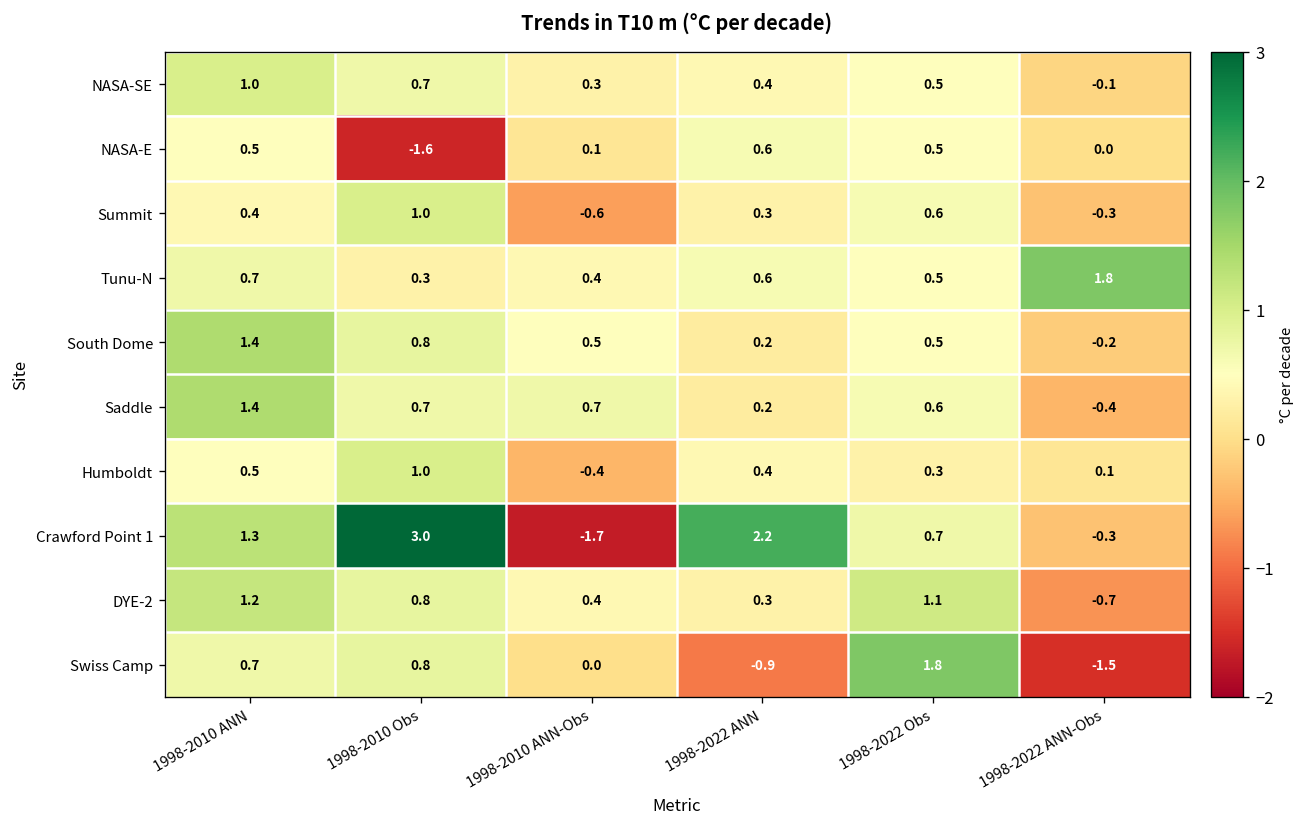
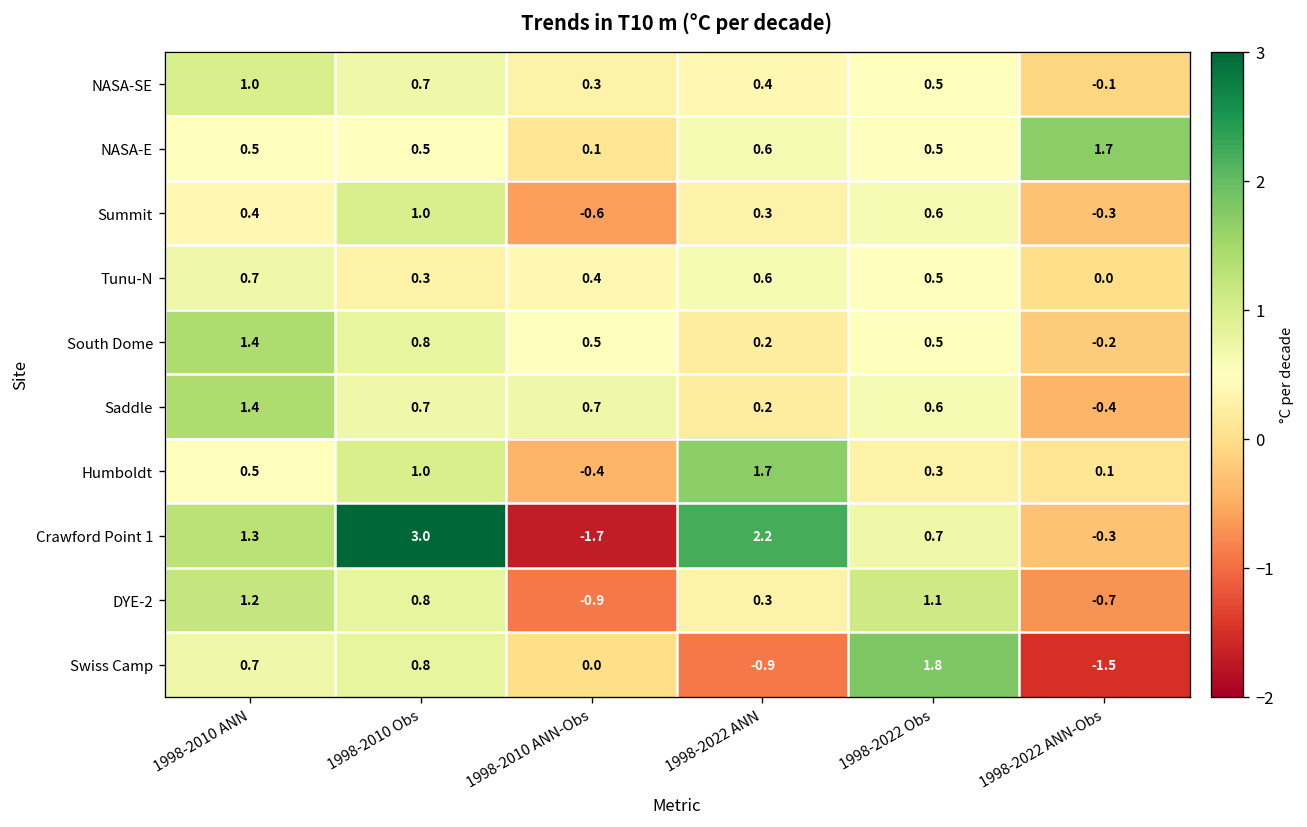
NASA-E, 1998-2010 Obs: -1.6 -> 0.5
NASA-E, 1998-2022 ANN-Obs: 0.0 -> 1.7
Tunu-N, 1998-2022 ANN-Obs: 1.8 -> 0.0
Humboldt, 1998-2022 ANN: 0.4 -> 1.7
DYE-2, 1998-2010 ANN-Obs: 0.4 -> -0.9
